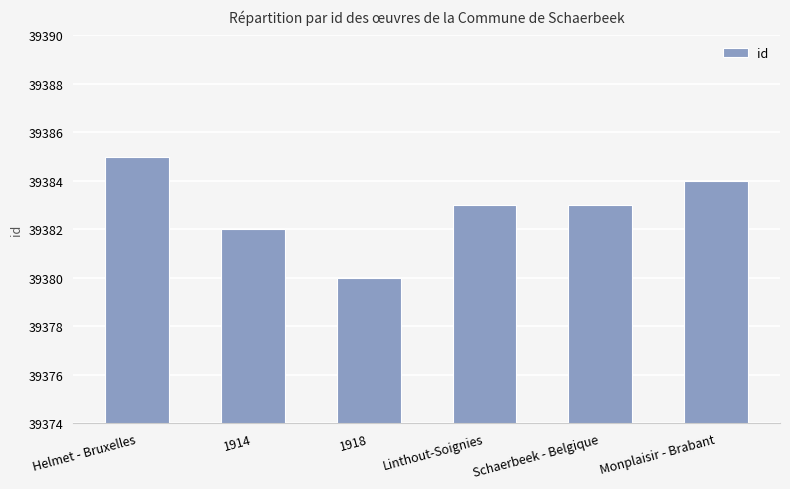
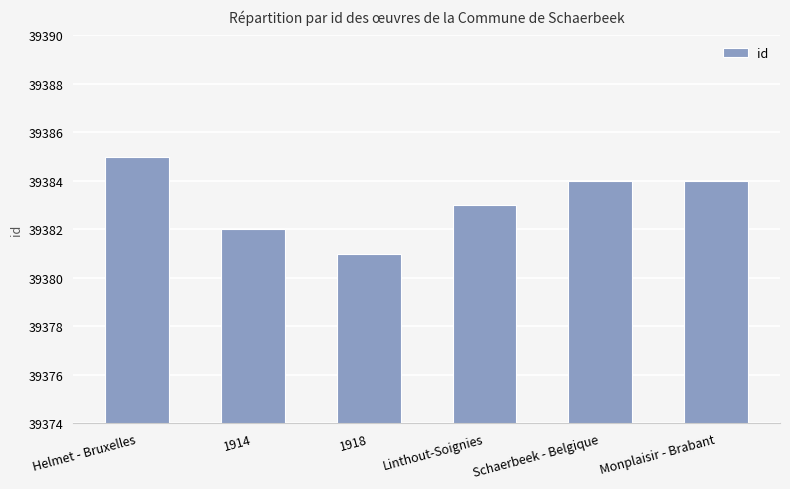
1918: 39380 -> 39381
Schaerbeek - Belgique: 39383 -> 39384
